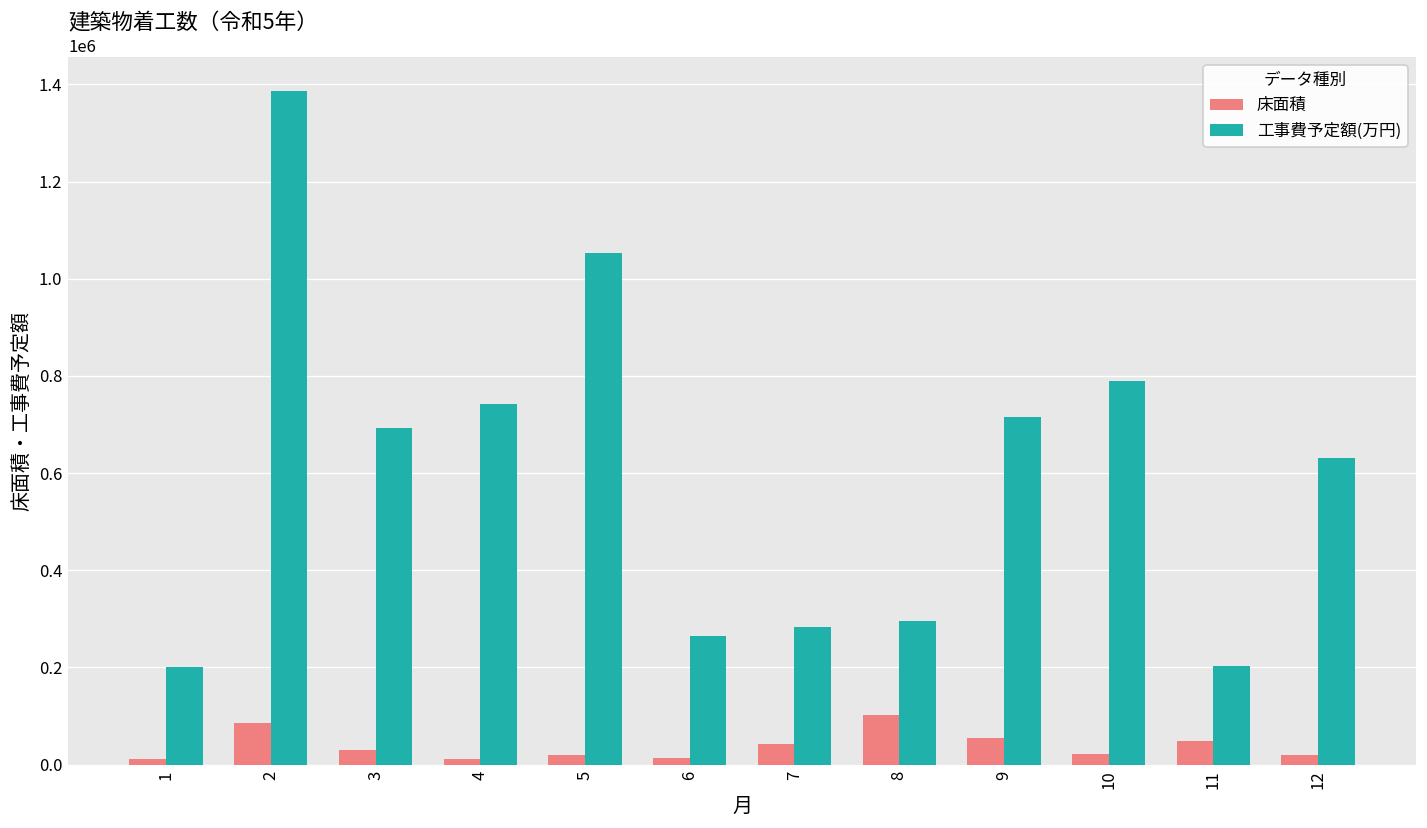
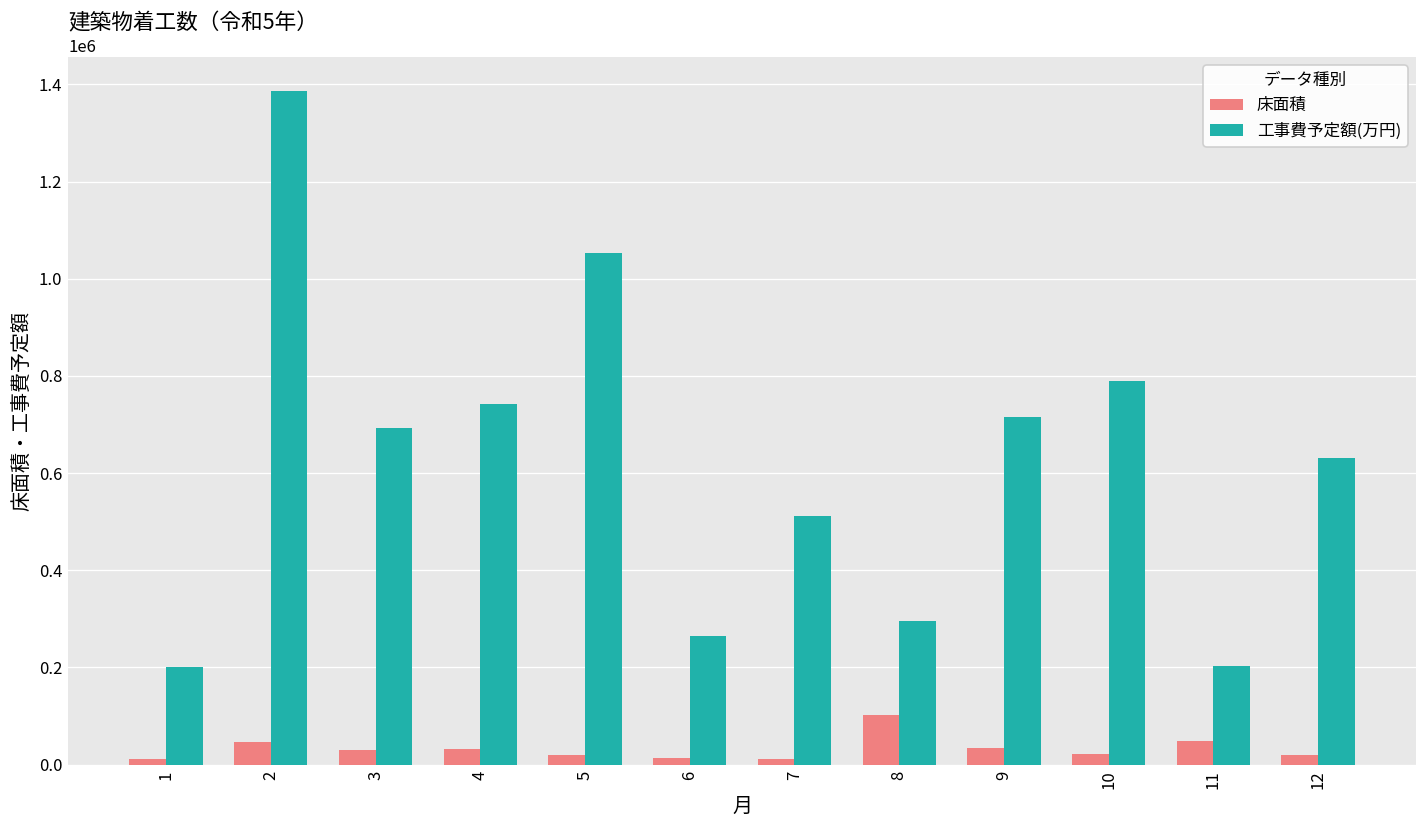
床面積, 2: 90000 -> 50000
床面積, 4: 10000 -> 30000
床面積, 7: 40000 -> 10000
工事費予定額(万円), 7: 280000 -> 510000
床面積, 9: 50000 -> 30000
